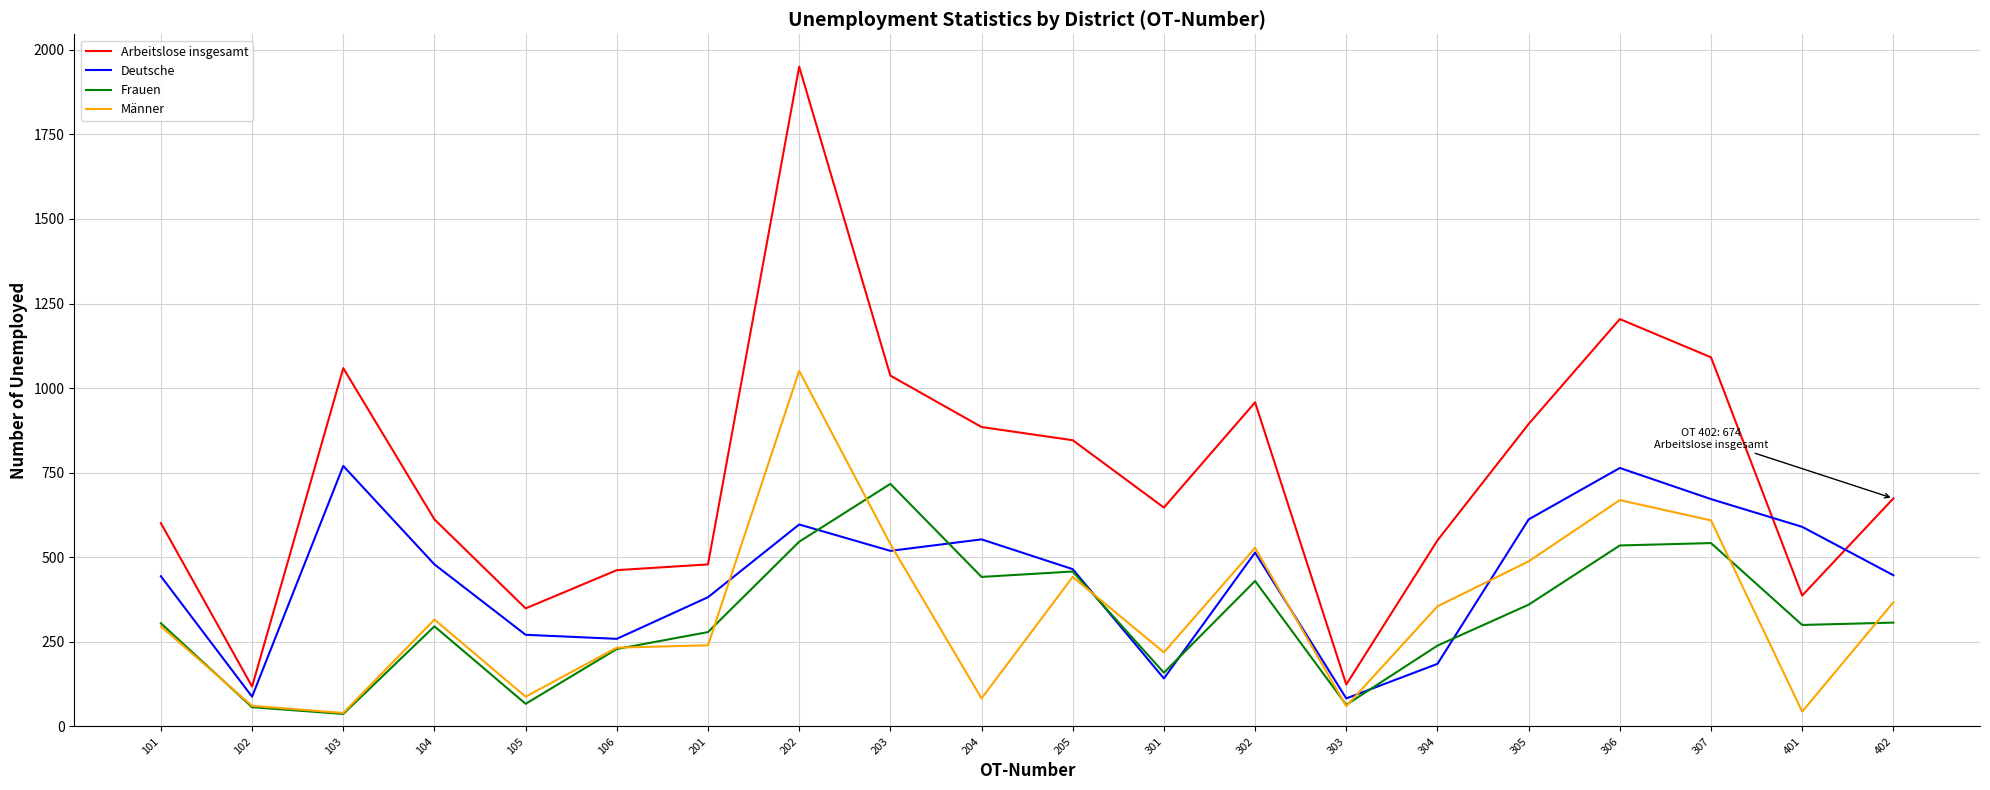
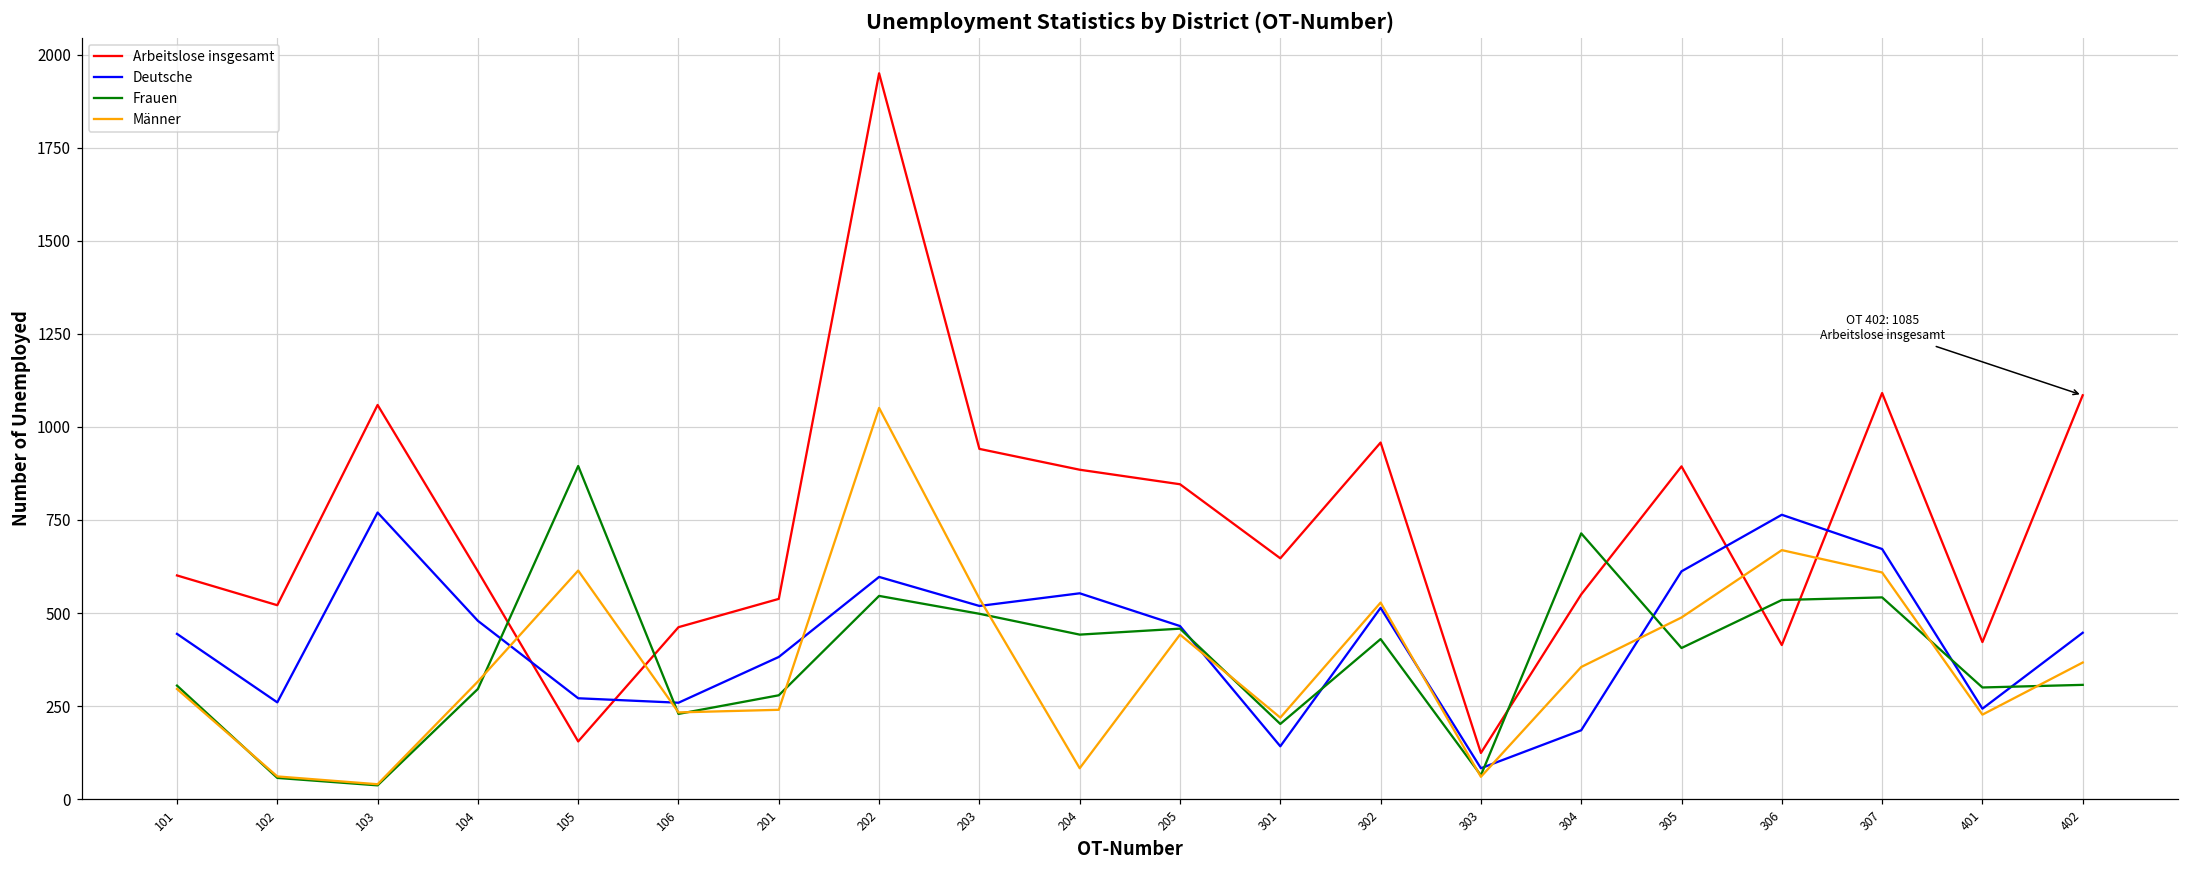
Arbeitslose insgesamt, 102: 120 -> 520
Deutsche, 102: 90 -> 260
Arbeitslose insgesamt, 105: 350 -> 160
Frauen, 105: 70 -> 900
Männer, 105: 90 -> 610
Arbeitslose insgesamt, 201: 480 -> 540
Arbeitslose insgesamt, 203: 1040 -> 940
Frauen, 203: 720 -> 500
Frauen, 301: 160 -> 200
Frauen, 304: 240 -> 710
Frauen, 305: 360 -> 410
Arbeitslose insgesamt, 306: 1200 -> 410
Arbeitslose insgesamt, 401: 390 -> 420
Deutsche, 401: 590 -> 240
Männer, 401: 40 -> 230
Arbeitslose insgesamt, 402: 674 -> 1085
